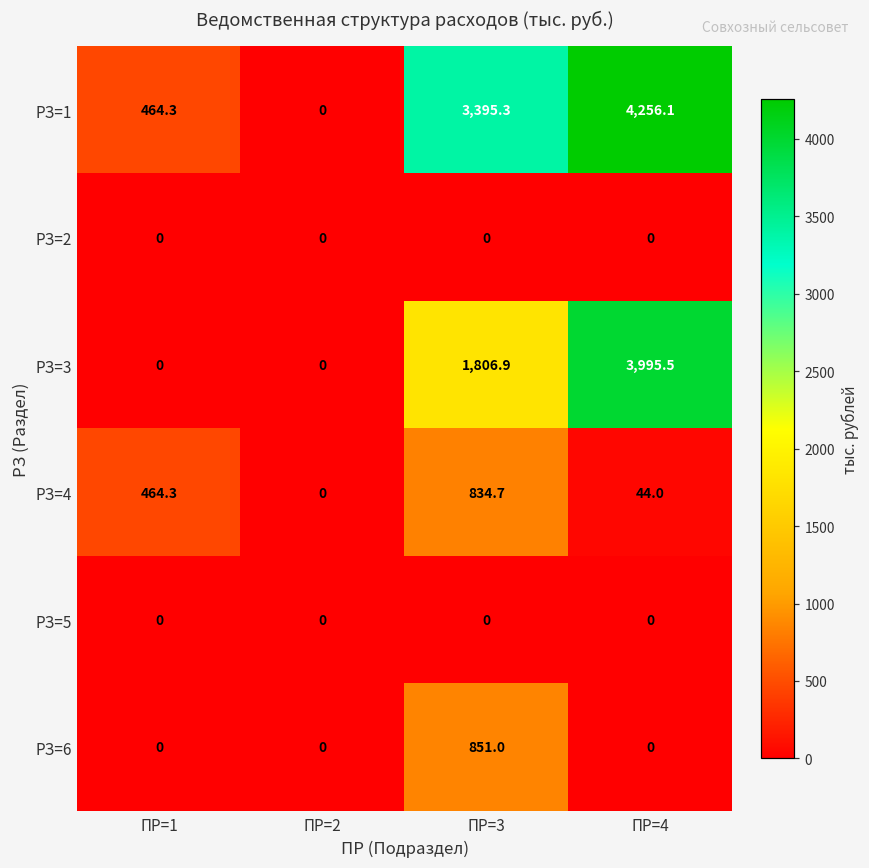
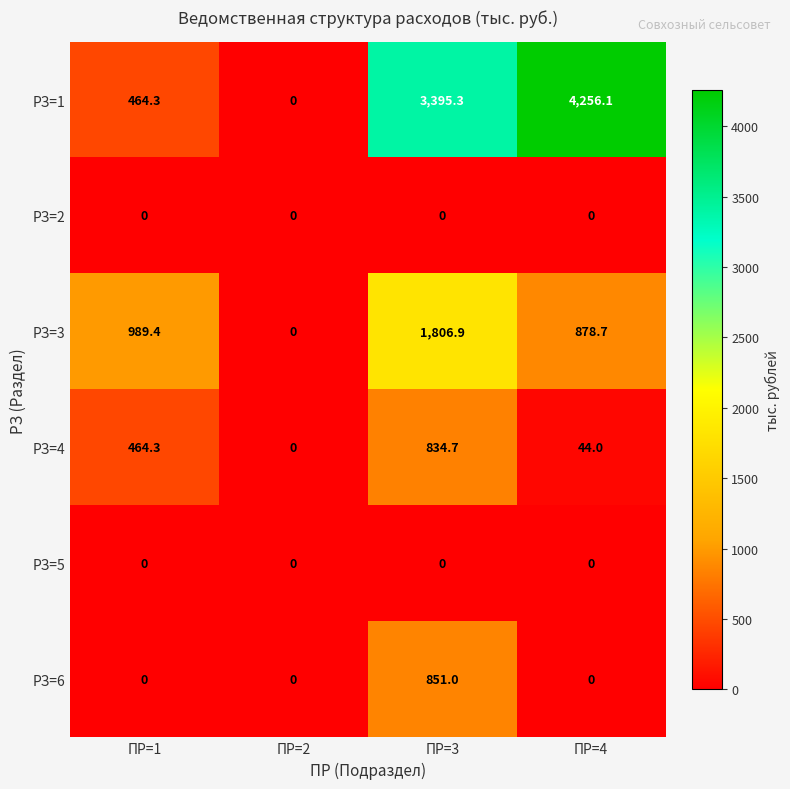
РЗ=3, ПР=1: 0 -> 989.4
РЗ=3, ПР=4: 3,995.5 -> 878.7
